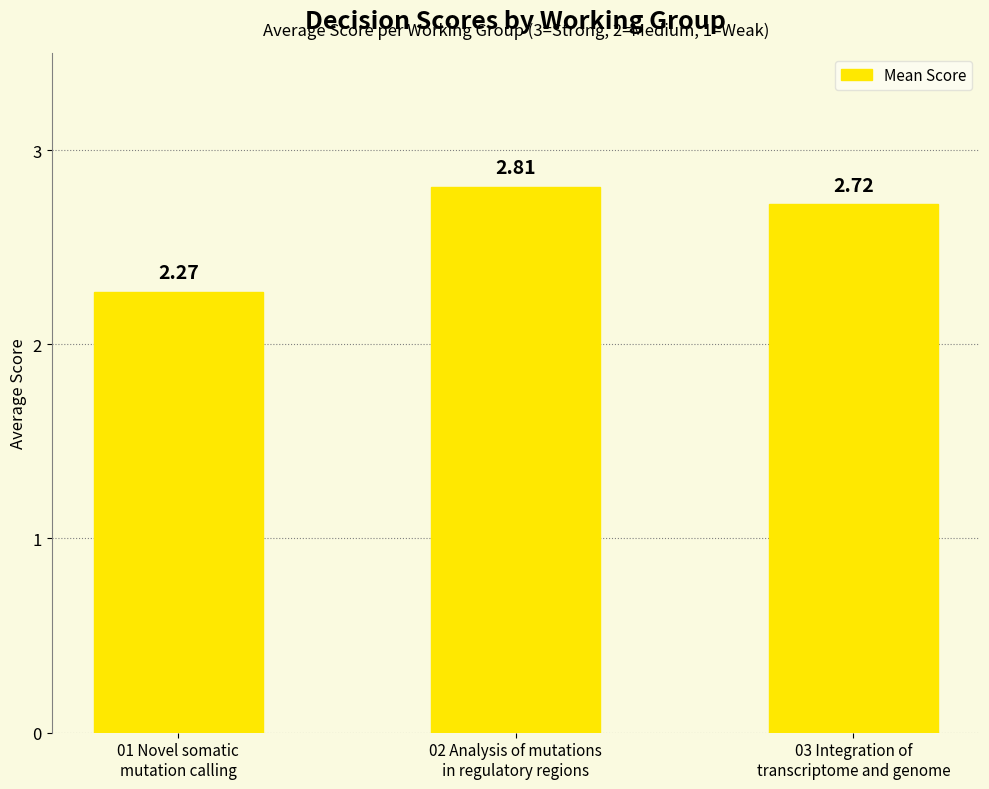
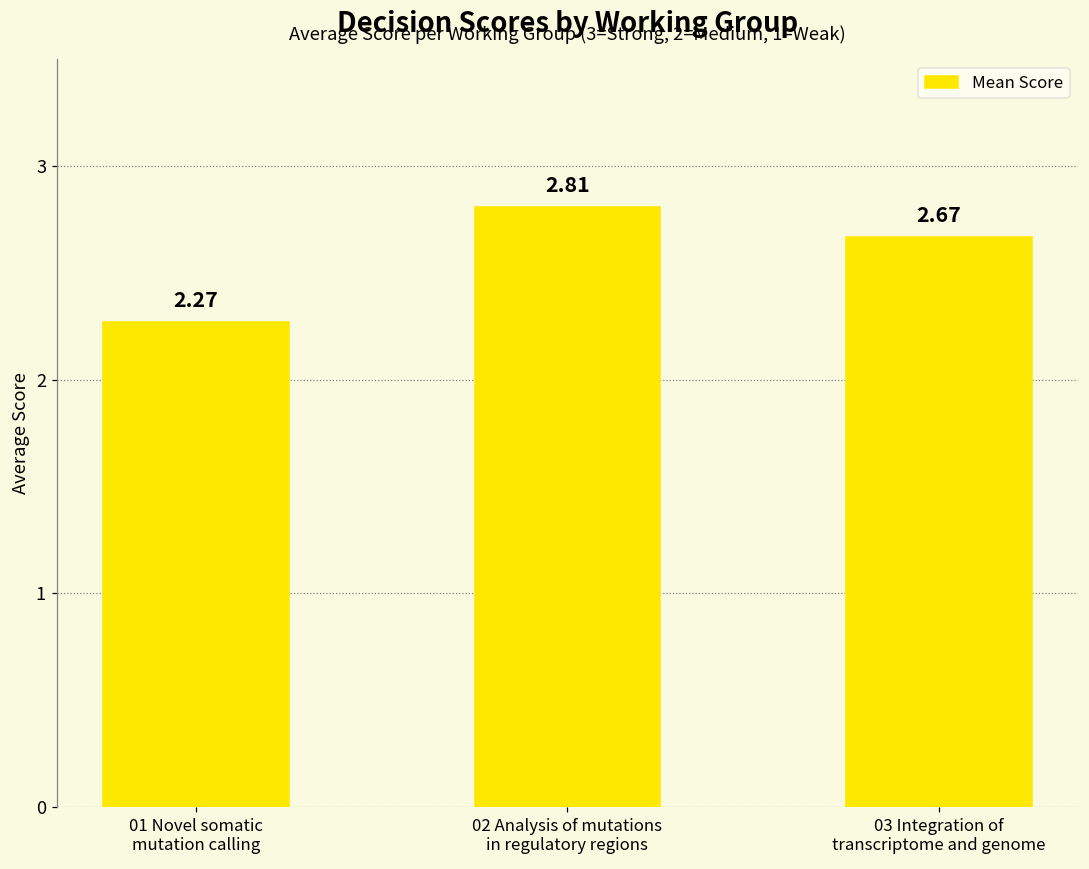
03 Integration of transcriptome and genome: 2.72 -> 2.67
